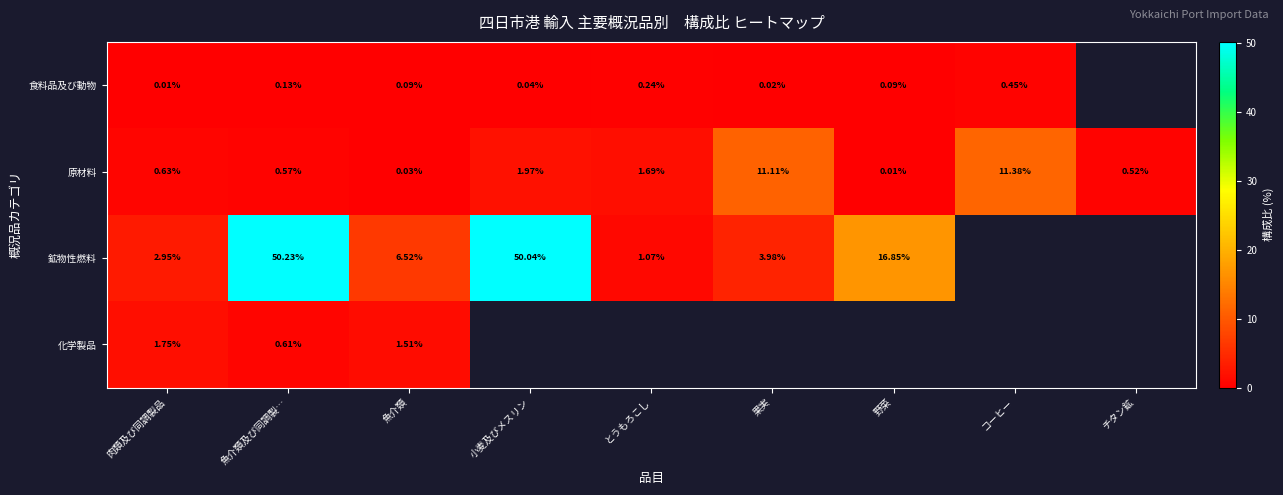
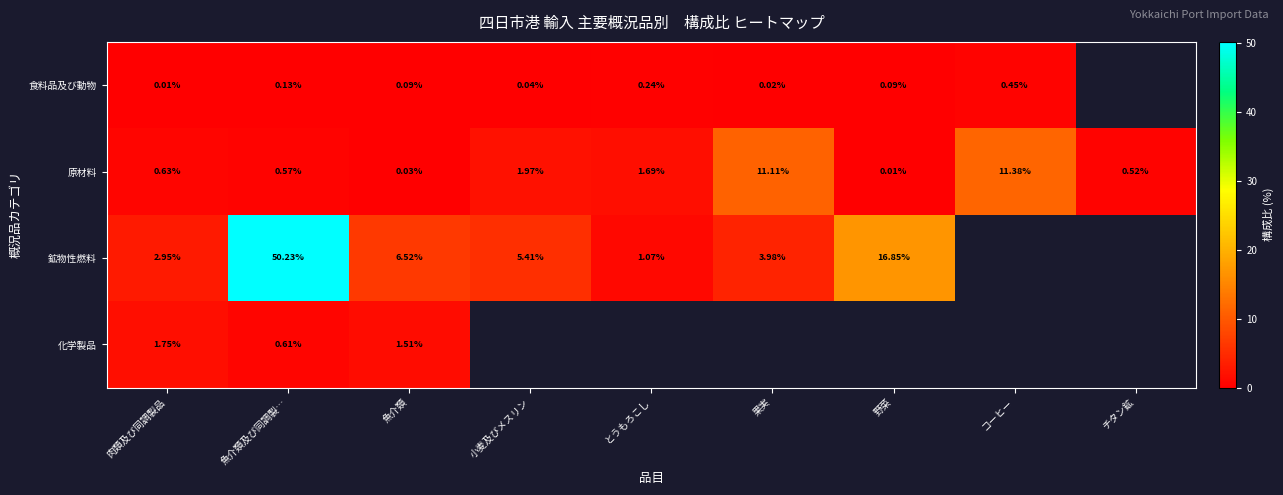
鉱物性燃料, 小麦及びメスリン: 50.04% -> 5.41%
